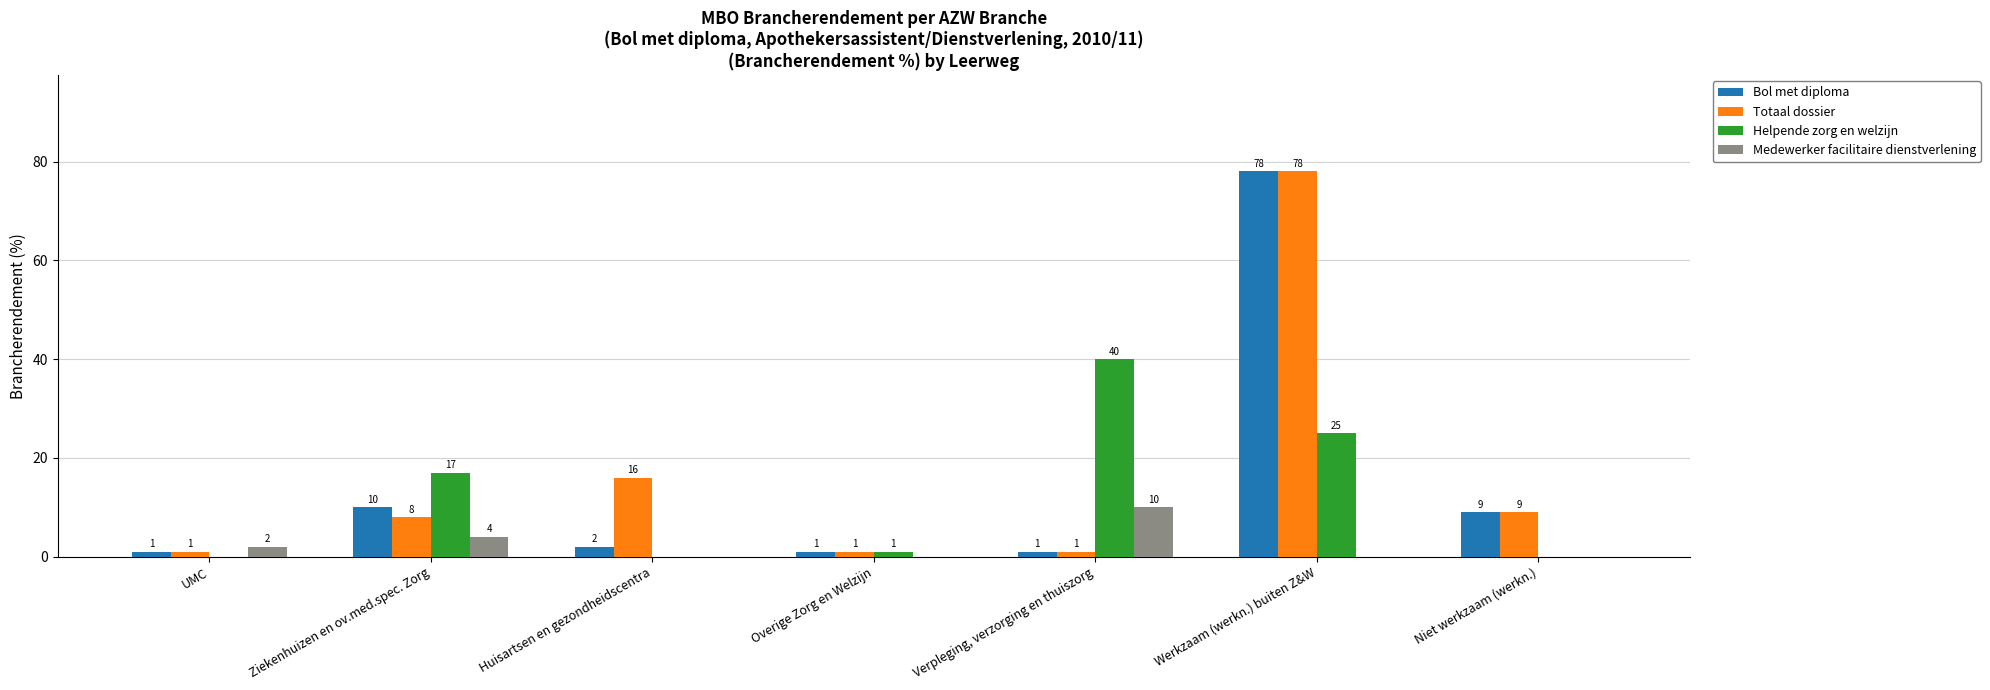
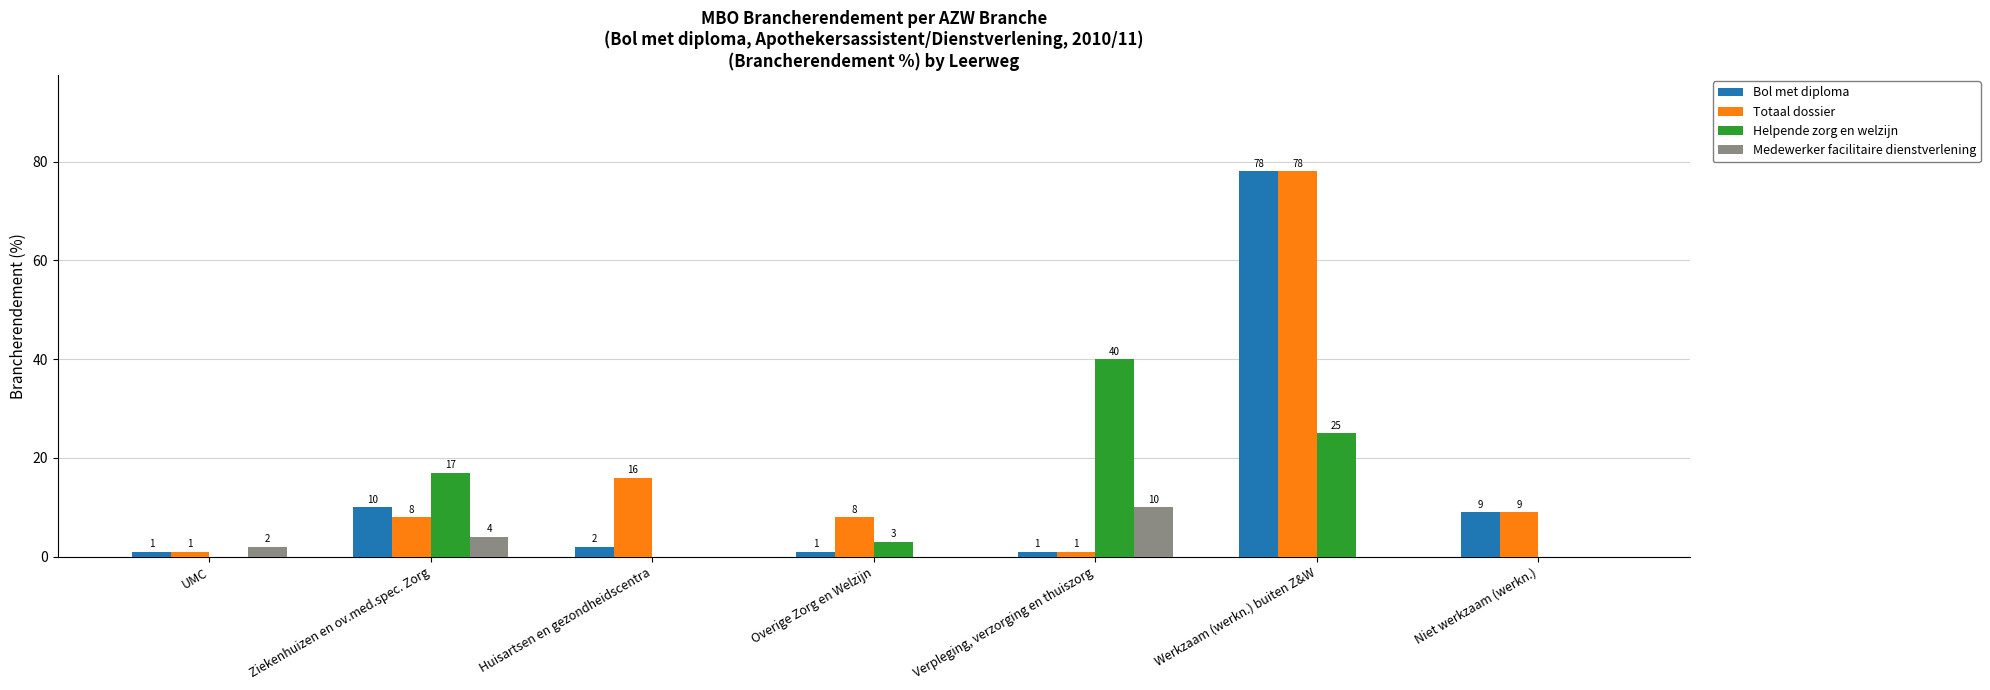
Totaal dossier, Overige Zorg en Welzijn: 1 -> 8
Helpende zorg en welzijn, Overige Zorg en Welzijn: 1 -> 3
